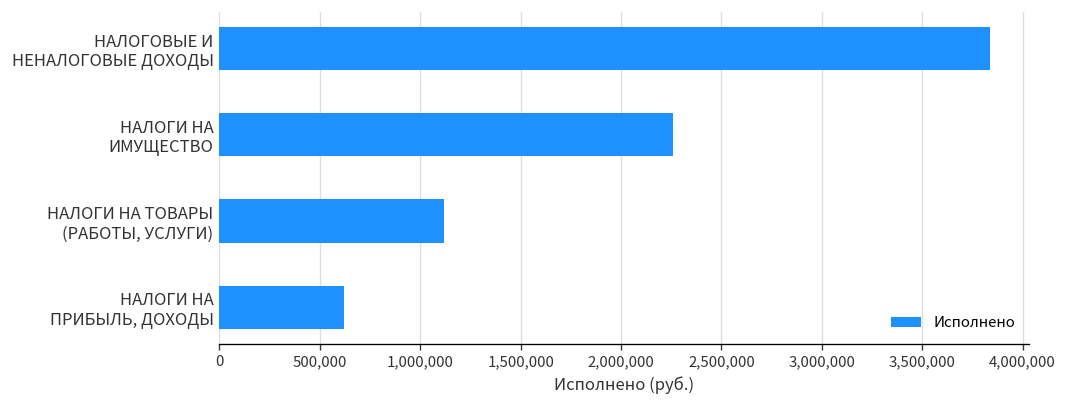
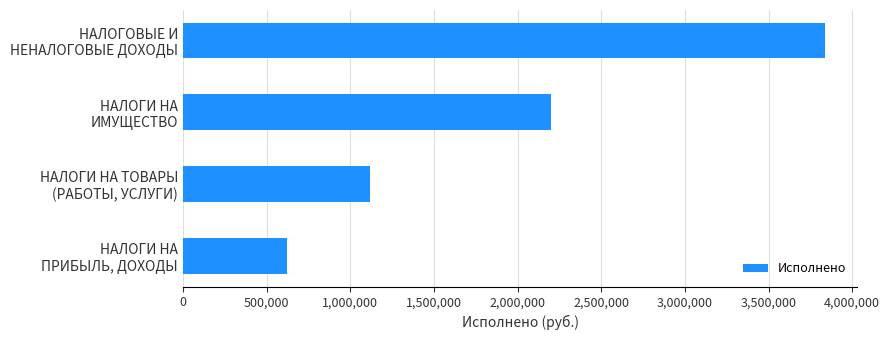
НАЛОГИ НА ИМУЩЕСТВО: 2,260,000 -> 2,200,000
